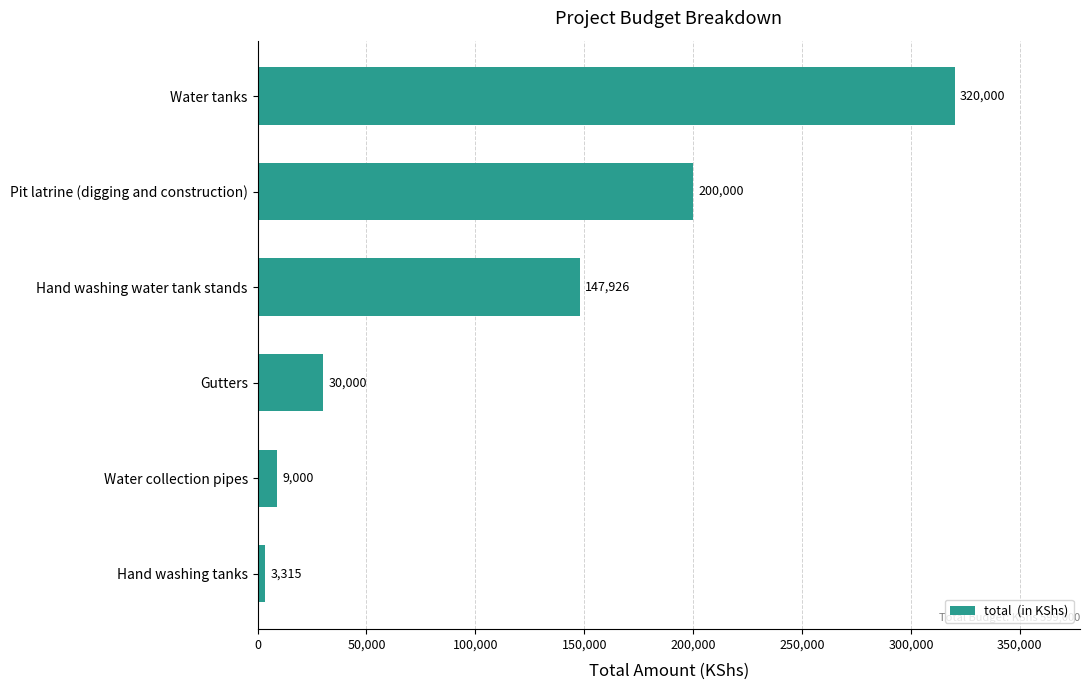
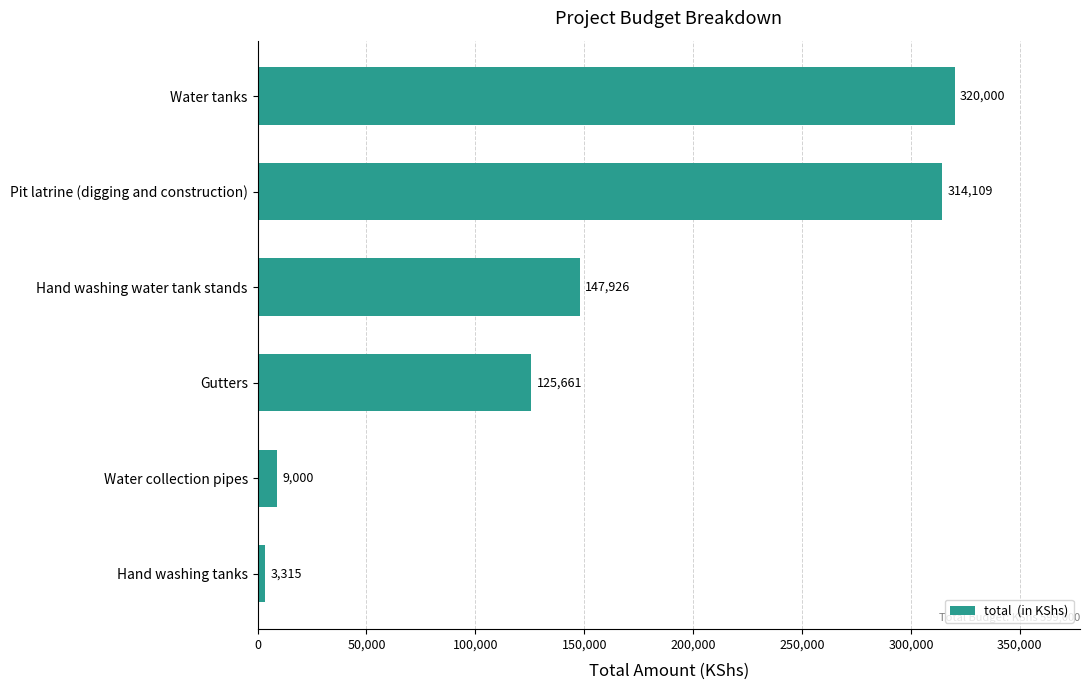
Pit latrine (digging and construction): 200,000 -> 314,109
Gutters: 30,000 -> 125,661
